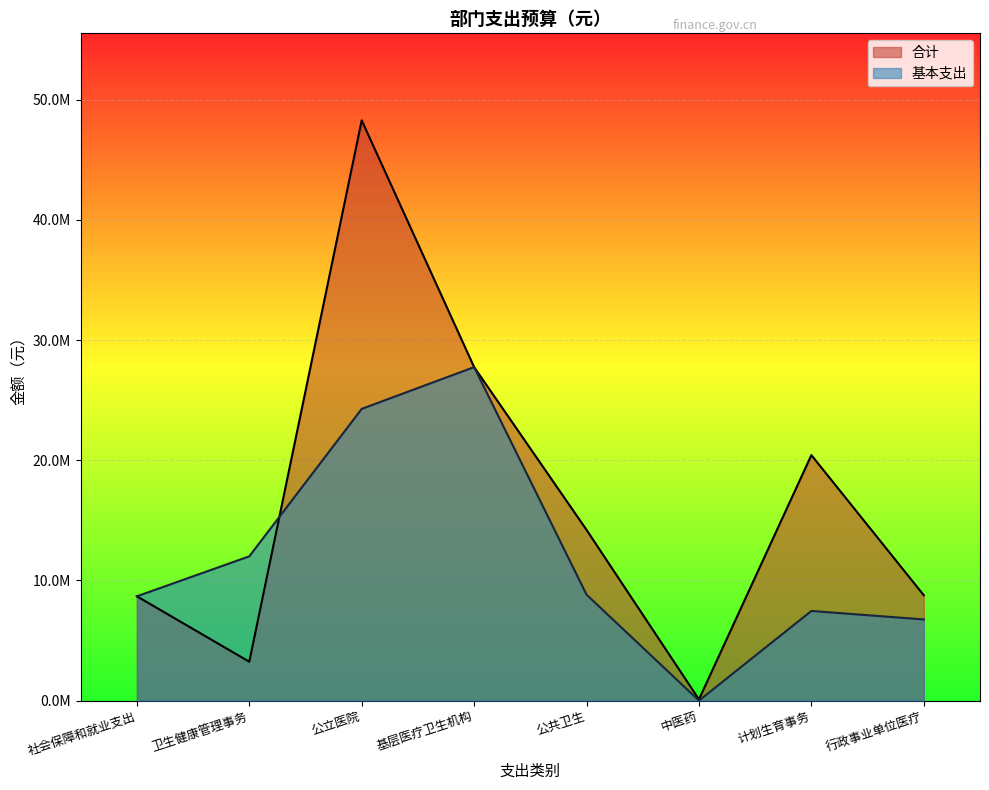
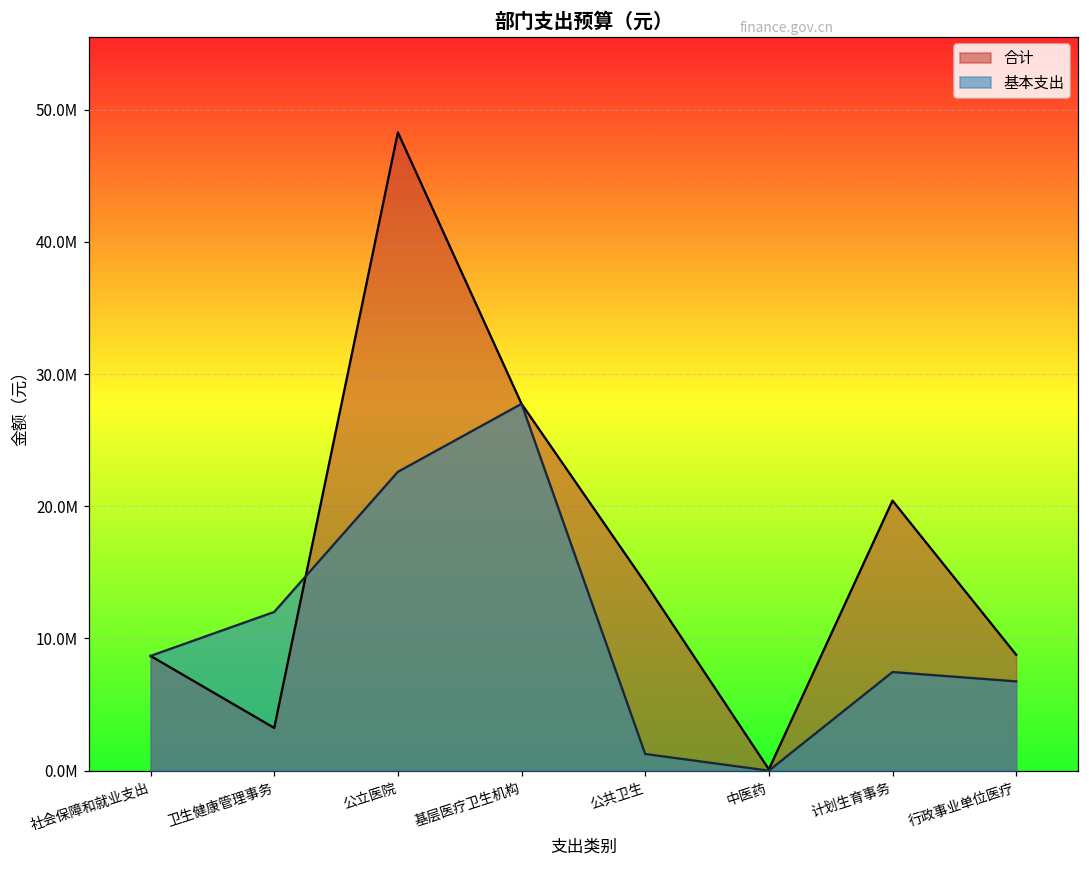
基本支出, 公立医院: 24300000 -> 22600000
基本支出, 公共卫生: 8800000 -> 1300000
